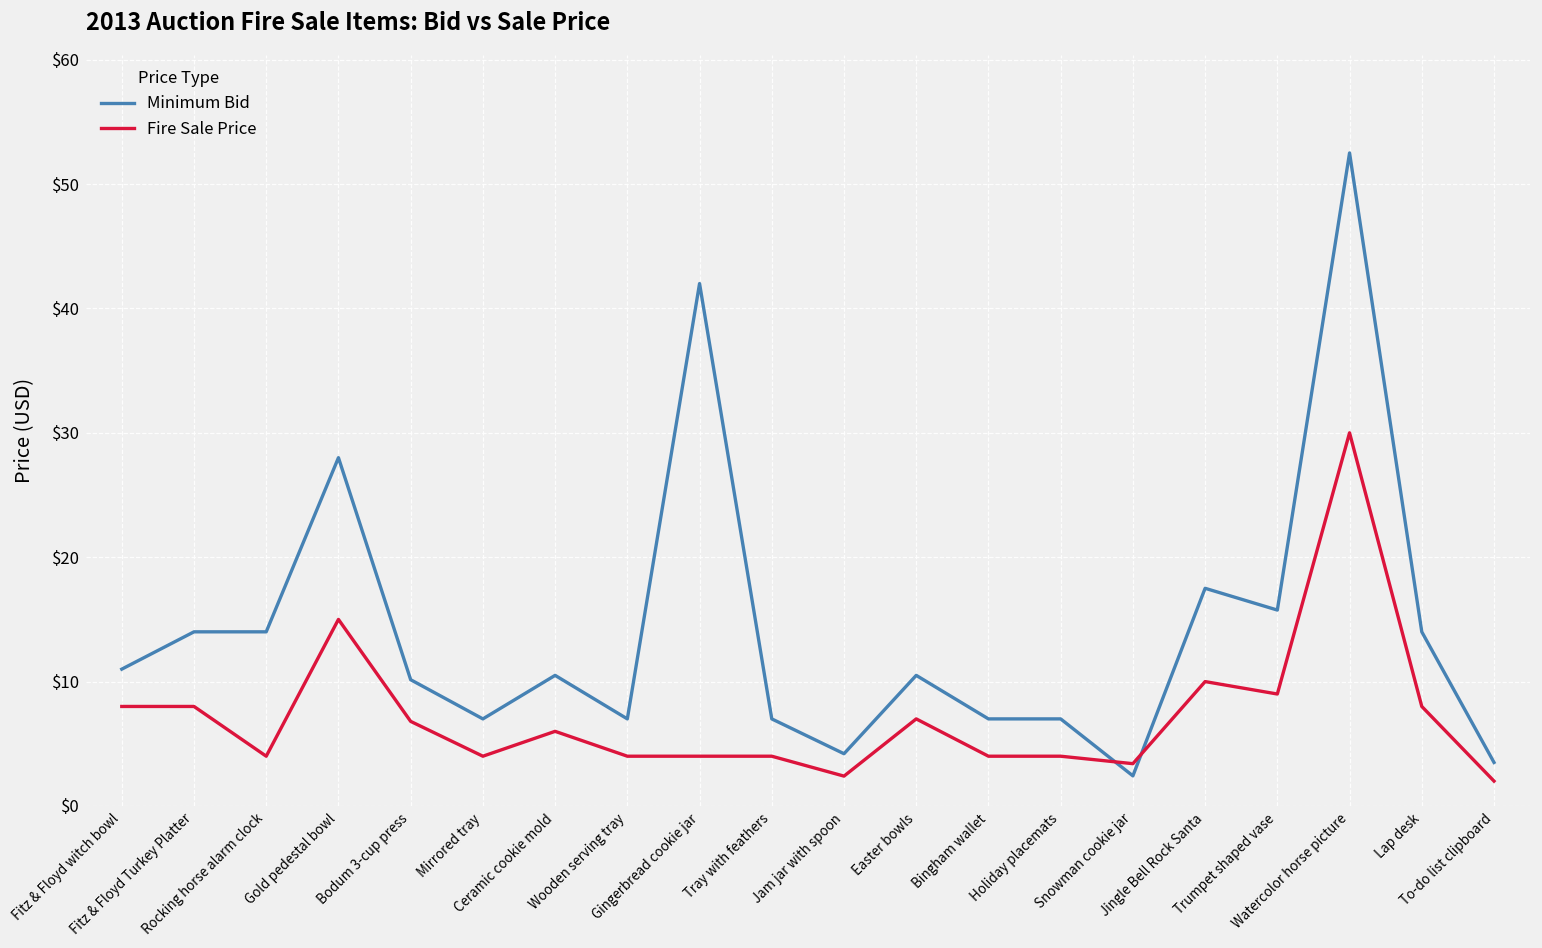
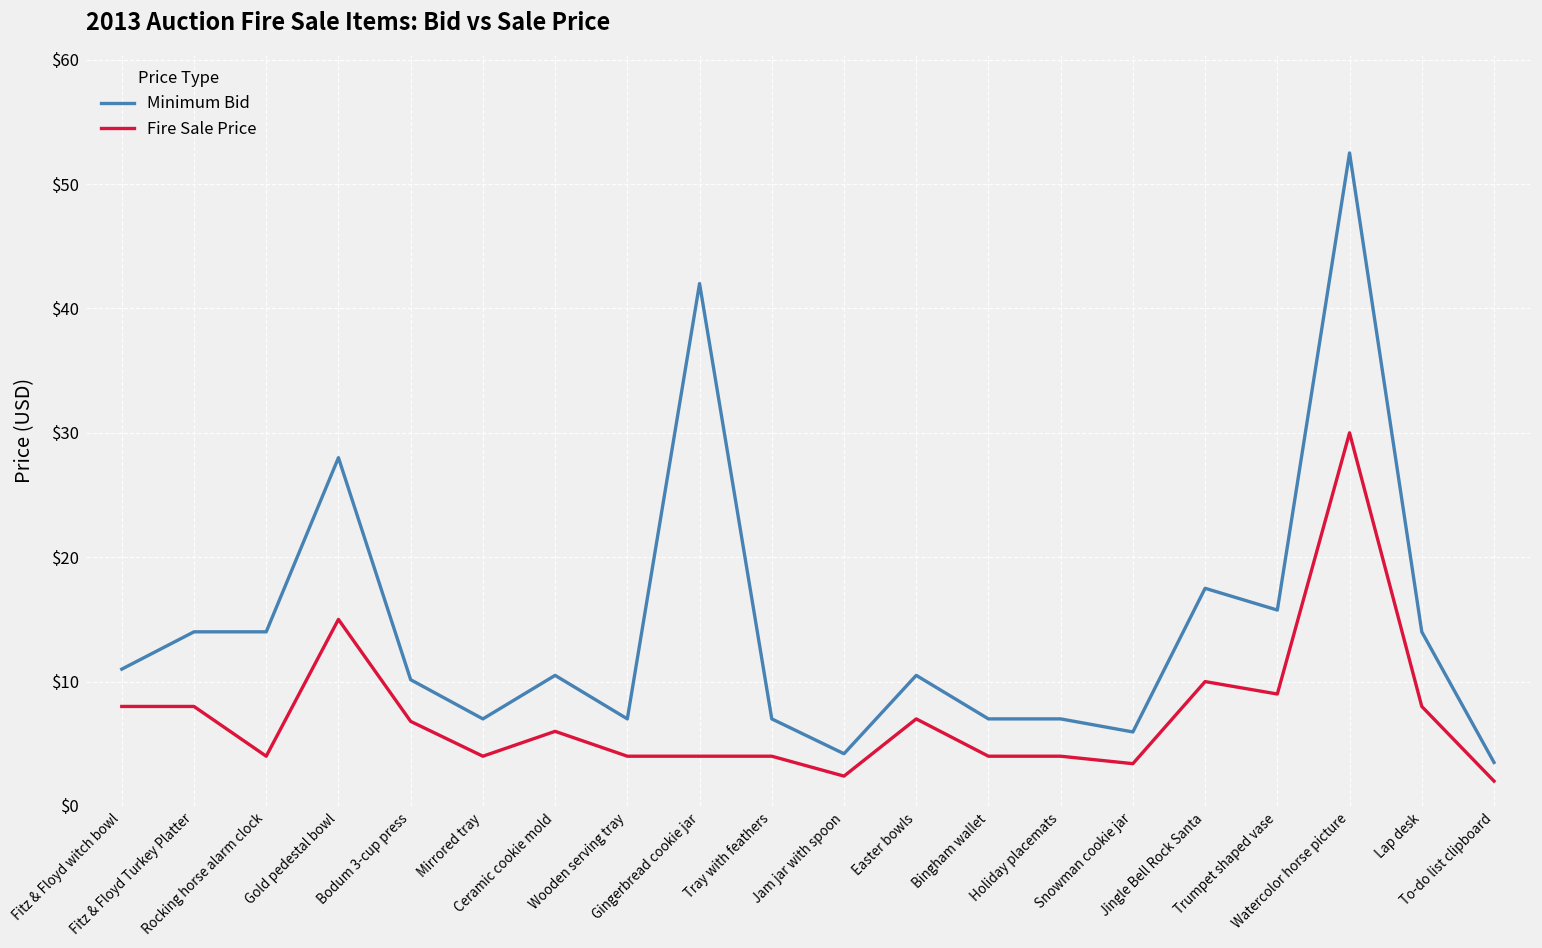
Minimum Bid, Snowman cookie jar: $2.4 -> $6.0
